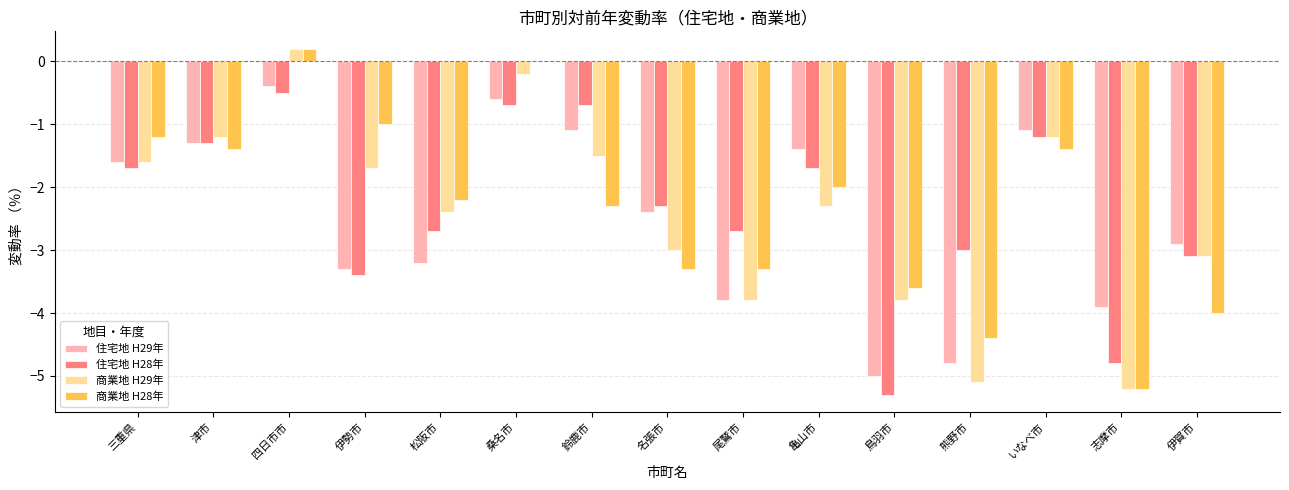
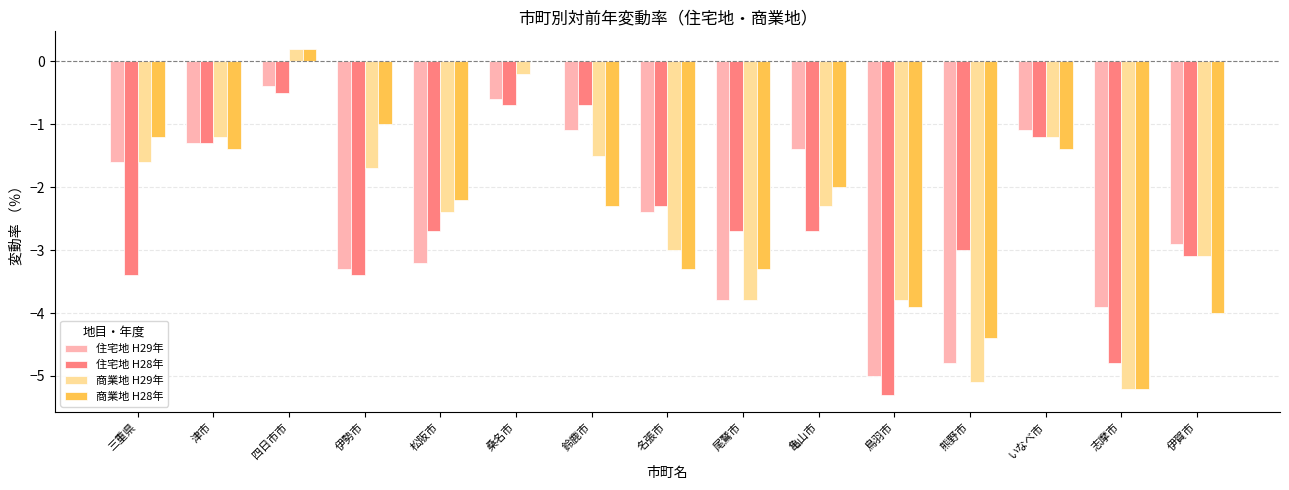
住宅地 H28年, 三重県: -1.7 -> -3.4
住宅地 H28年, 亀山市: -1.7 -> -2.7
商業地 H28年, 鳥羽市: -3.6 -> -3.9
